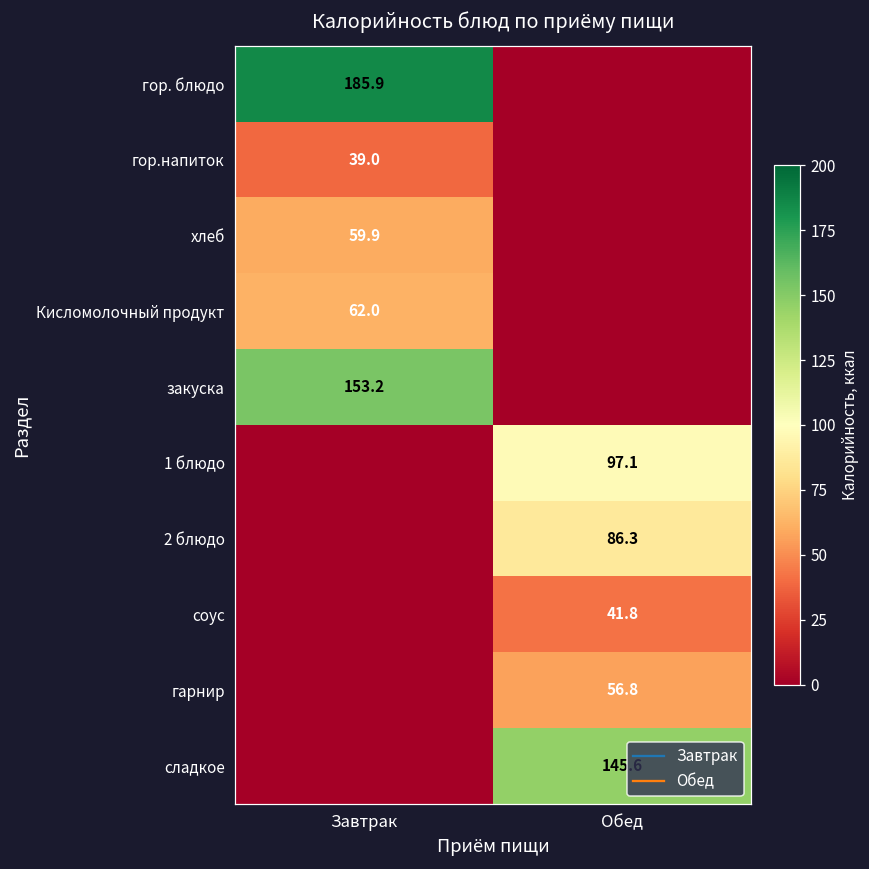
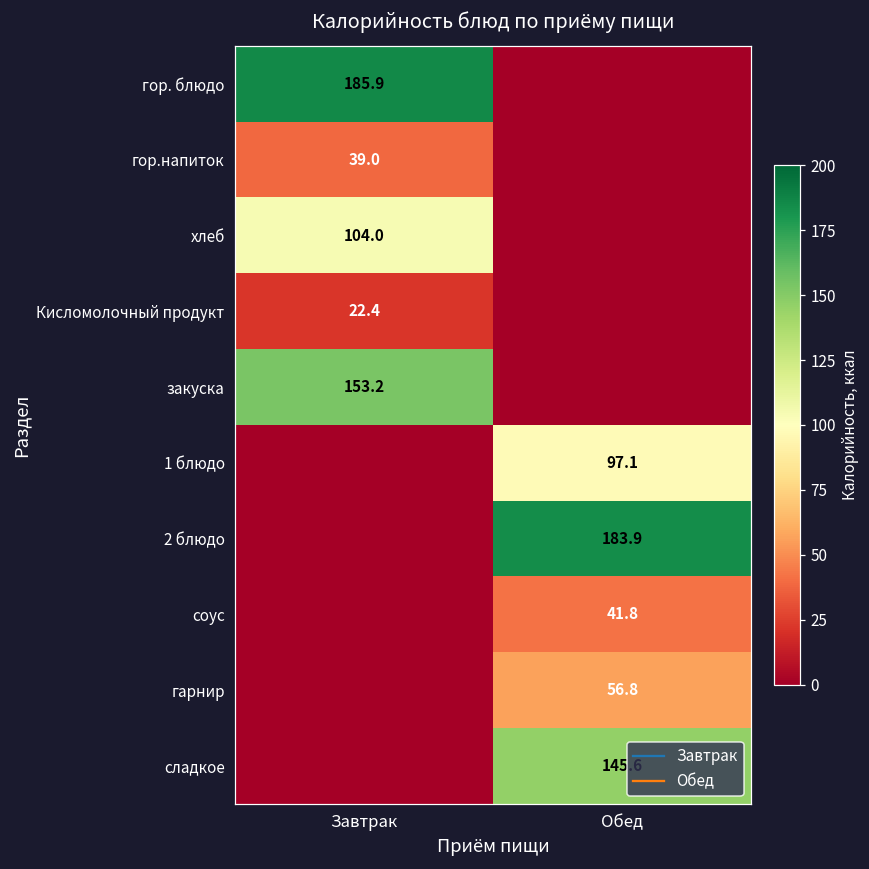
хлеб, Завтрак: 59.9 -> 104.0
Кисломолочный продукт, Завтрак: 62.0 -> 22.4
2 блюдо, Обед: 86.3 -> 183.9
